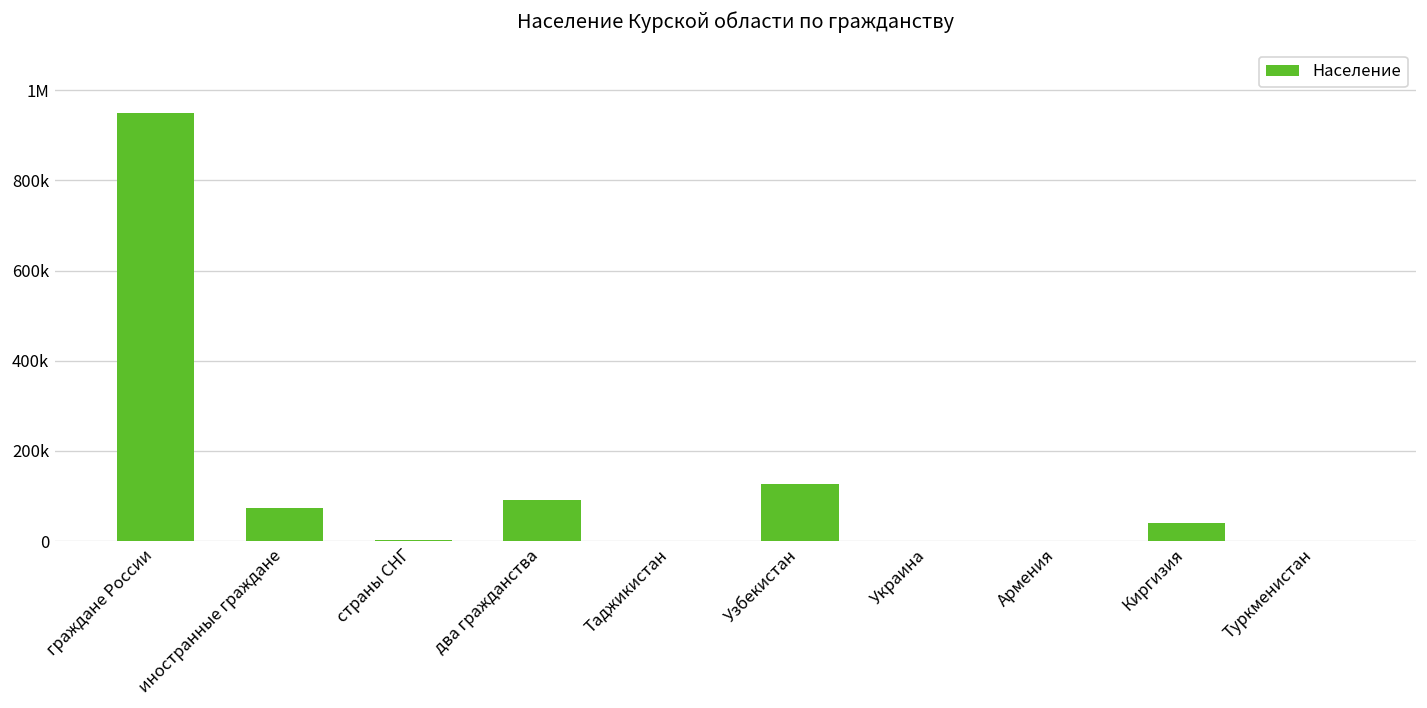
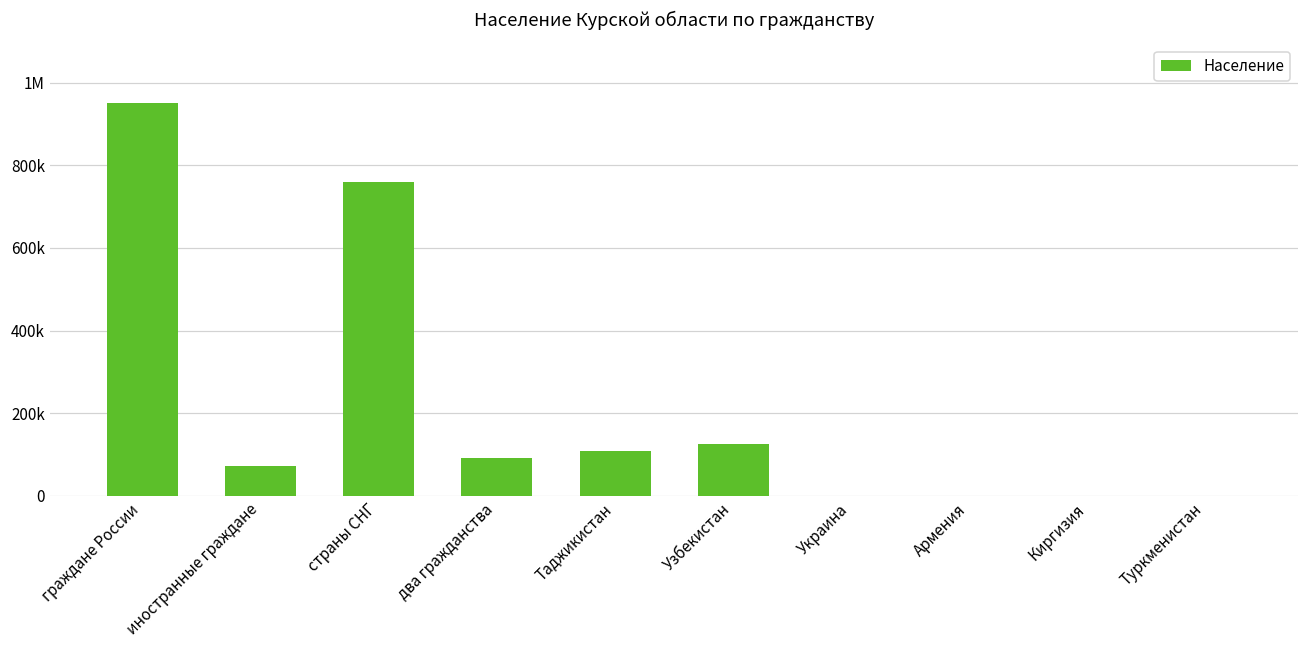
страны СНГ: 0 -> 760000
Таджикистан: 0 -> 110000
Киргизия: 40000 -> 0
